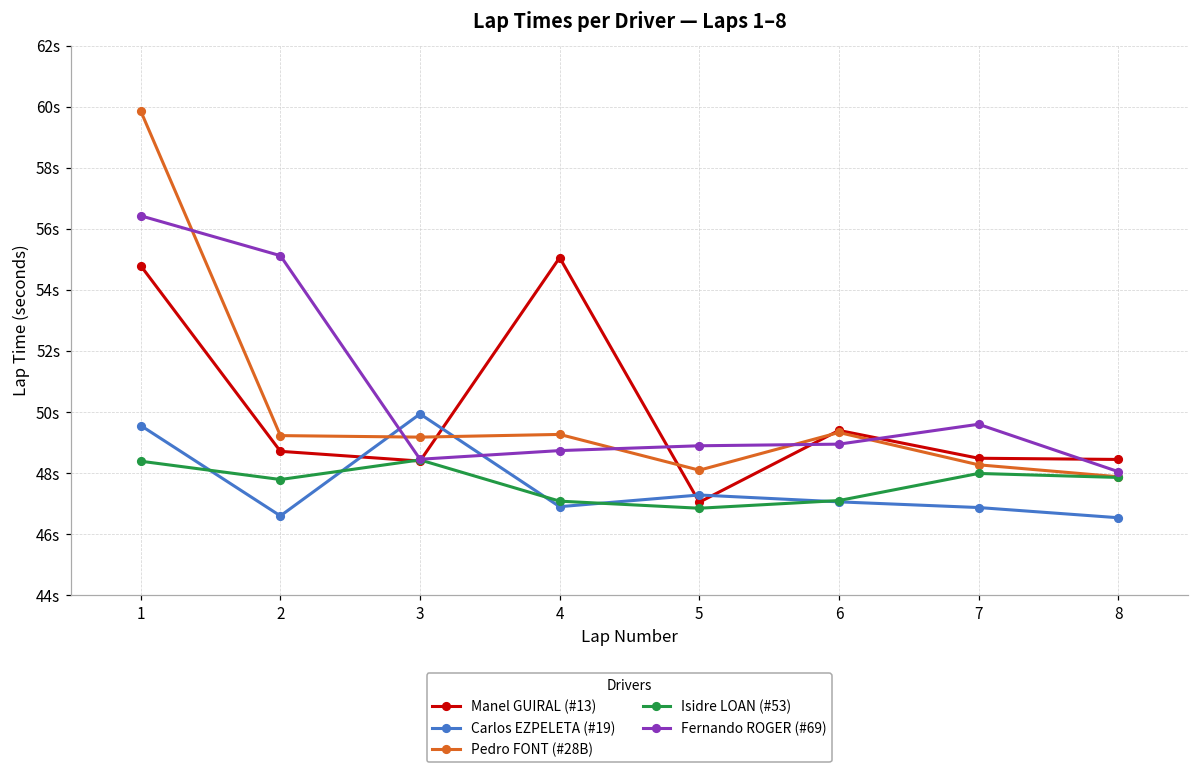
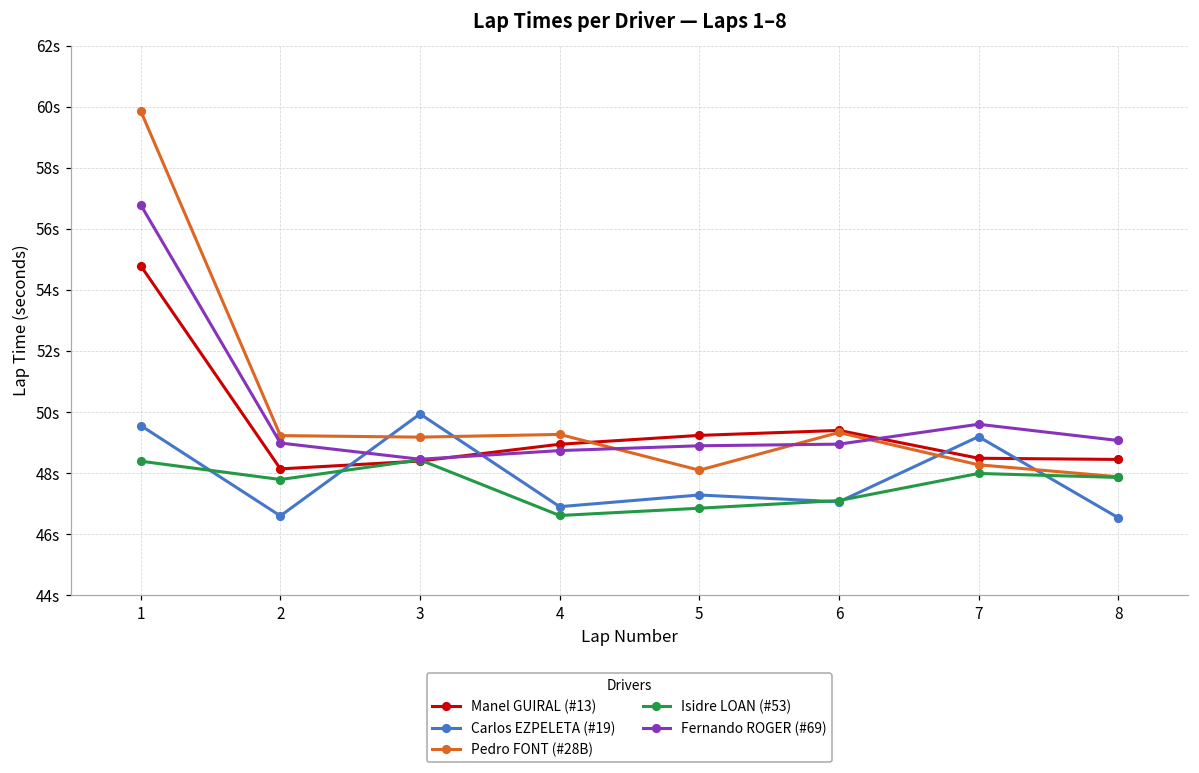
Fernando ROGER (#69), 1: 56.4s -> 56.8s
Manel GUIRAL (#13), 2: 48.7s -> 48.1s
Fernando ROGER (#69), 2: 55.1s -> 49.0s
Manel GUIRAL (#13), 4: 55.1s -> 48.9s
Isidre LOAN (#53), 4: 47.1s -> 46.6s
Manel GUIRAL (#13), 5: 47.0s -> 49.2s
Carlos EZPELETA (#19), 7: 46.9s -> 49.2s
Fernando ROGER (#69), 8: 48.0s -> 49.1s
